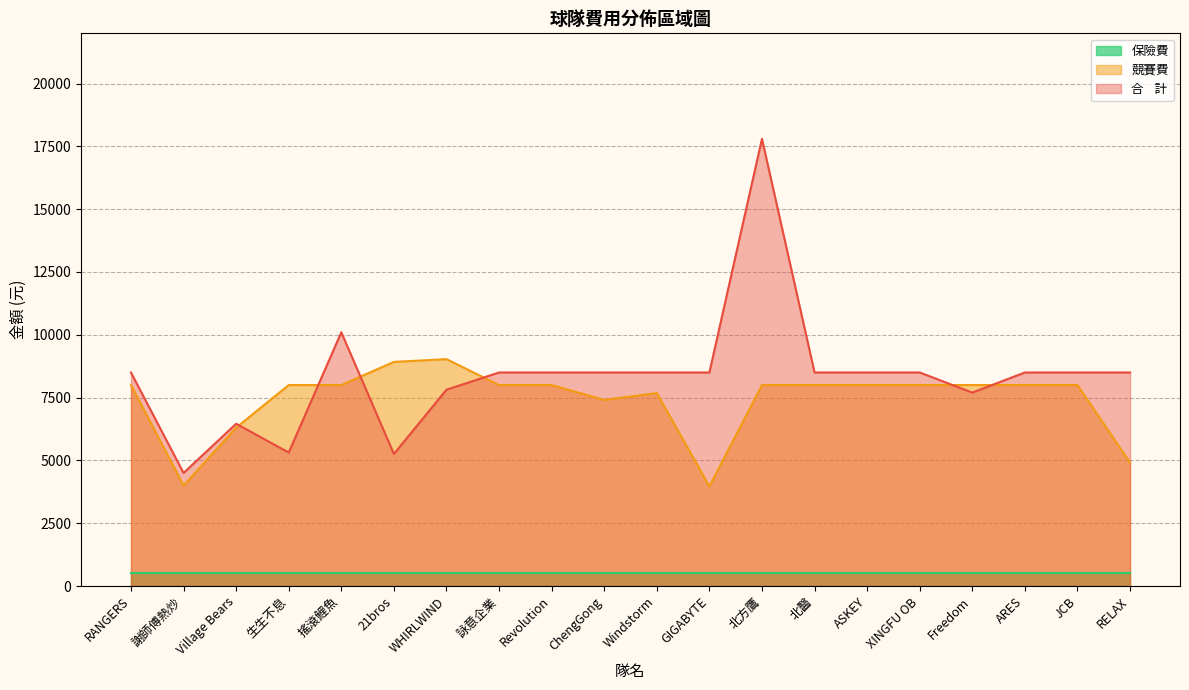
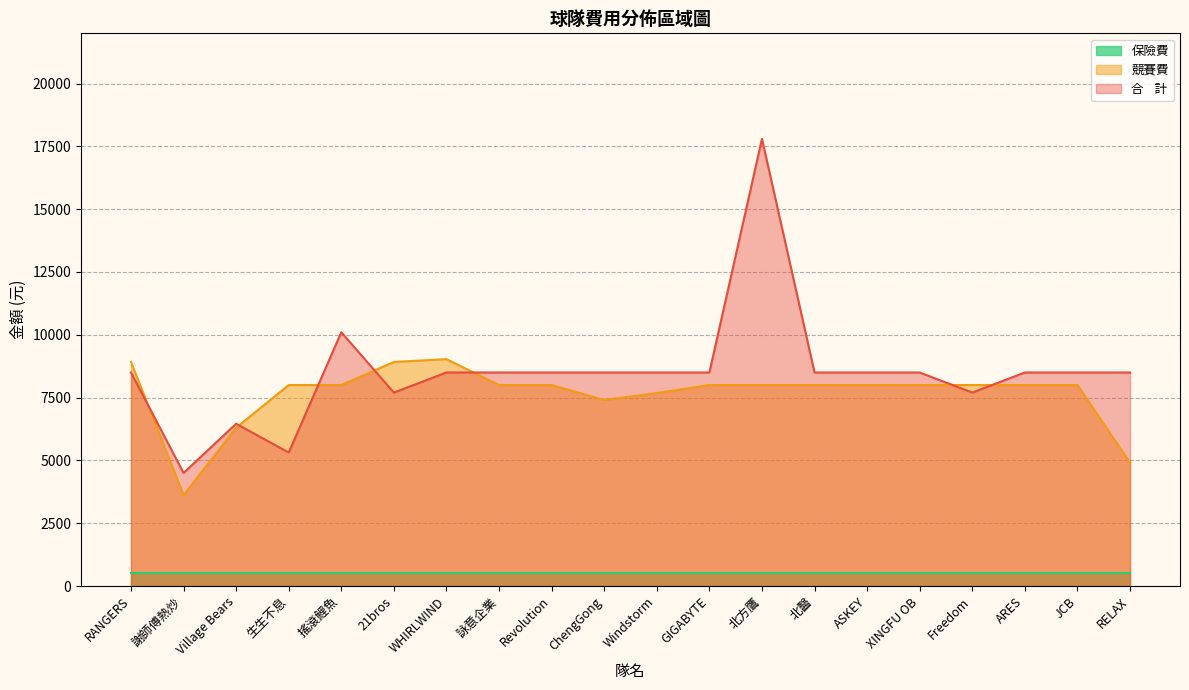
競賽費, RANGERS: 8000 -> 8900
競賽費, 謝師傅熱炒: 4000 -> 3600
合 計, 21bros: 5300 -> 7700
合 計, WHIRLWIND: 7800 -> 8500
競賽費, GIGABYTE: 4000 -> 8000
